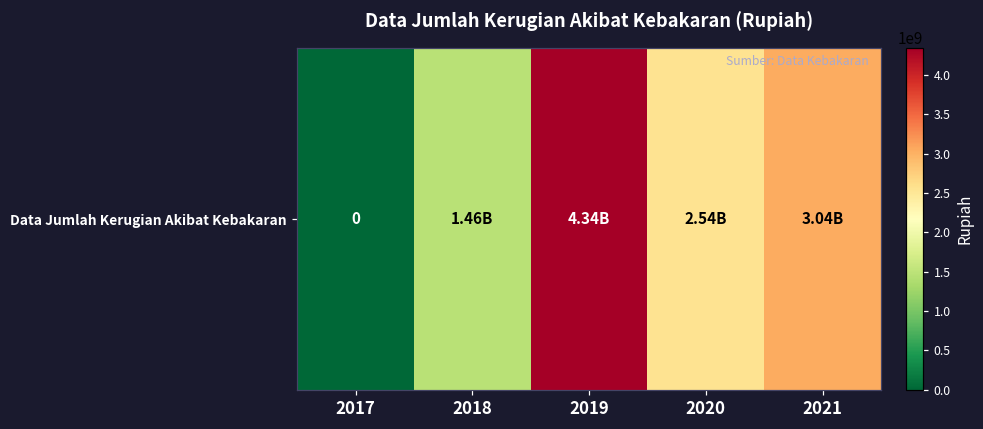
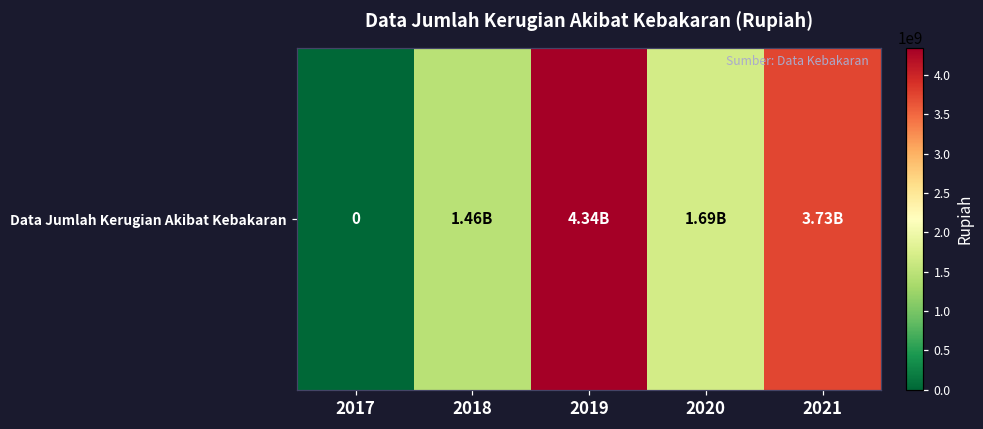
Data Jumlah Kerugian Akibat Kebakaran, 2020: 2.54B -> 1.69B
Data Jumlah Kerugian Akibat Kebakaran, 2021: 3.04B -> 3.73B
